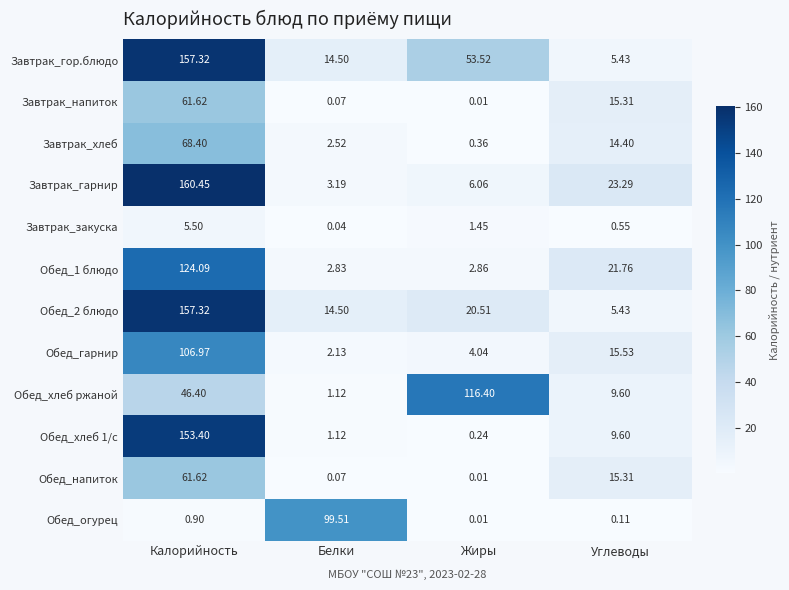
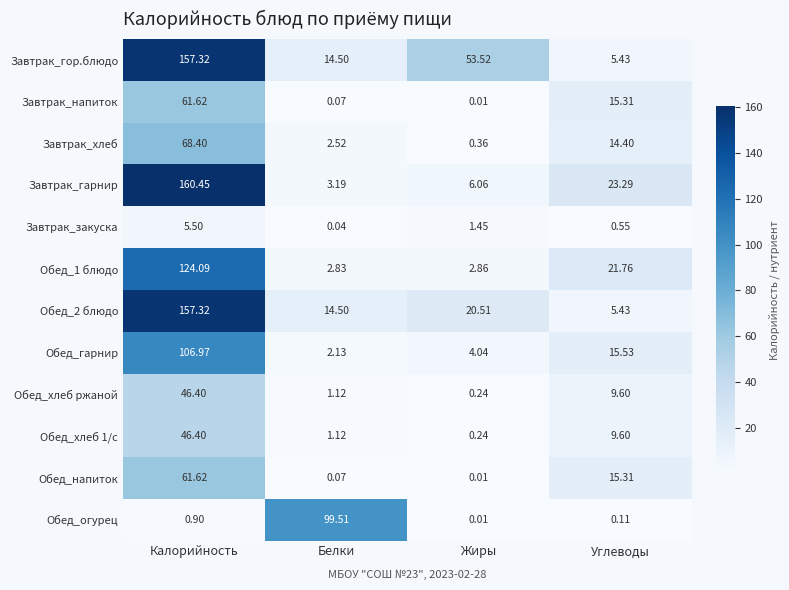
Обед_хлеб ржаной, Жиры: 116.40 -> 0.24
Обед_хлеб 1/с, Калорийность: 153.40 -> 46.40
